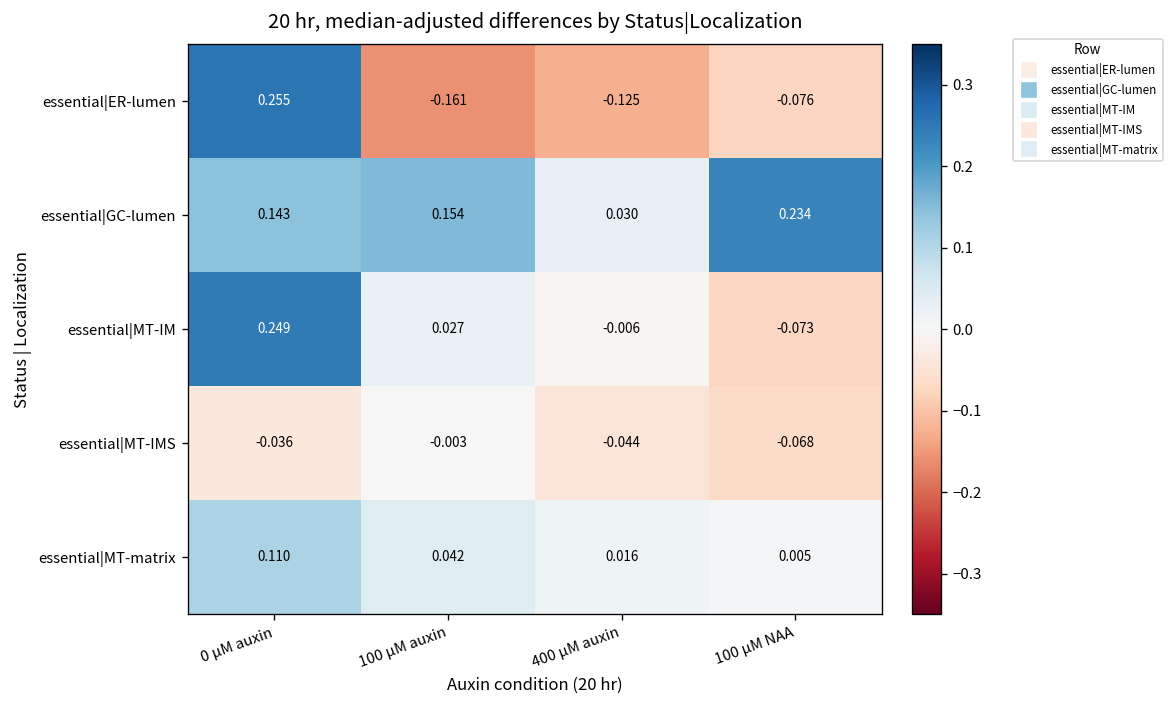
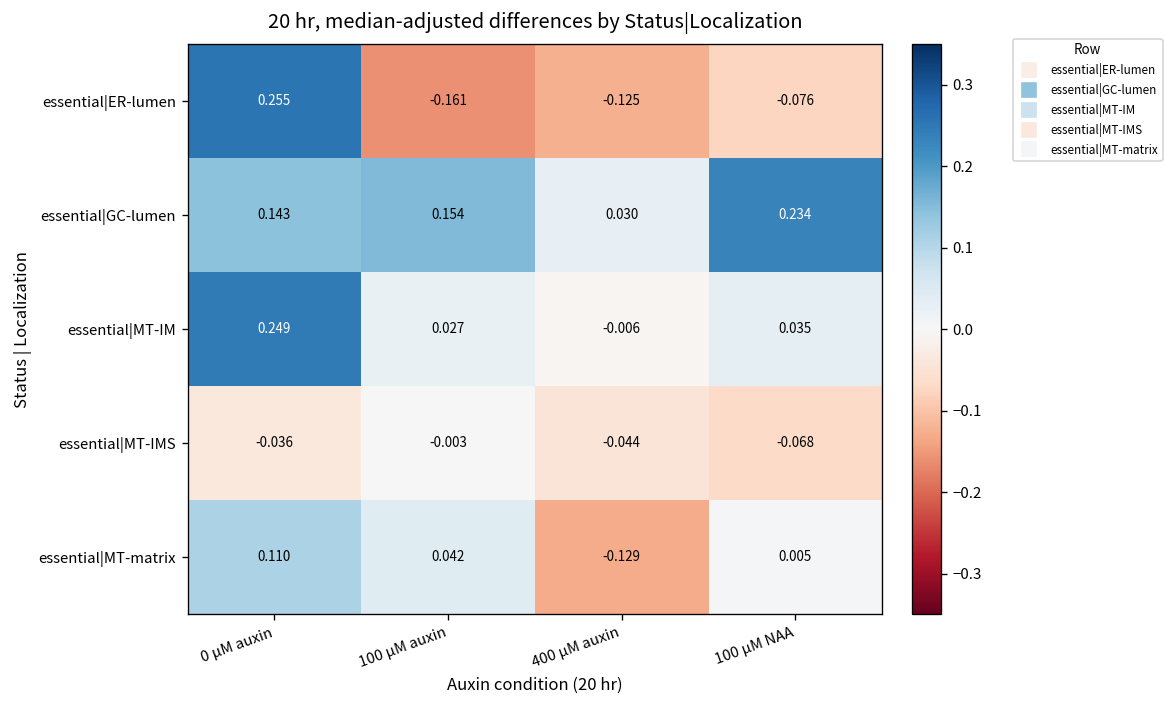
essential|MT-IM, 100 µM NAA: -0.073 -> 0.035
essential|MT-matrix, 400 µM auxin: 0.016 -> -0.129
